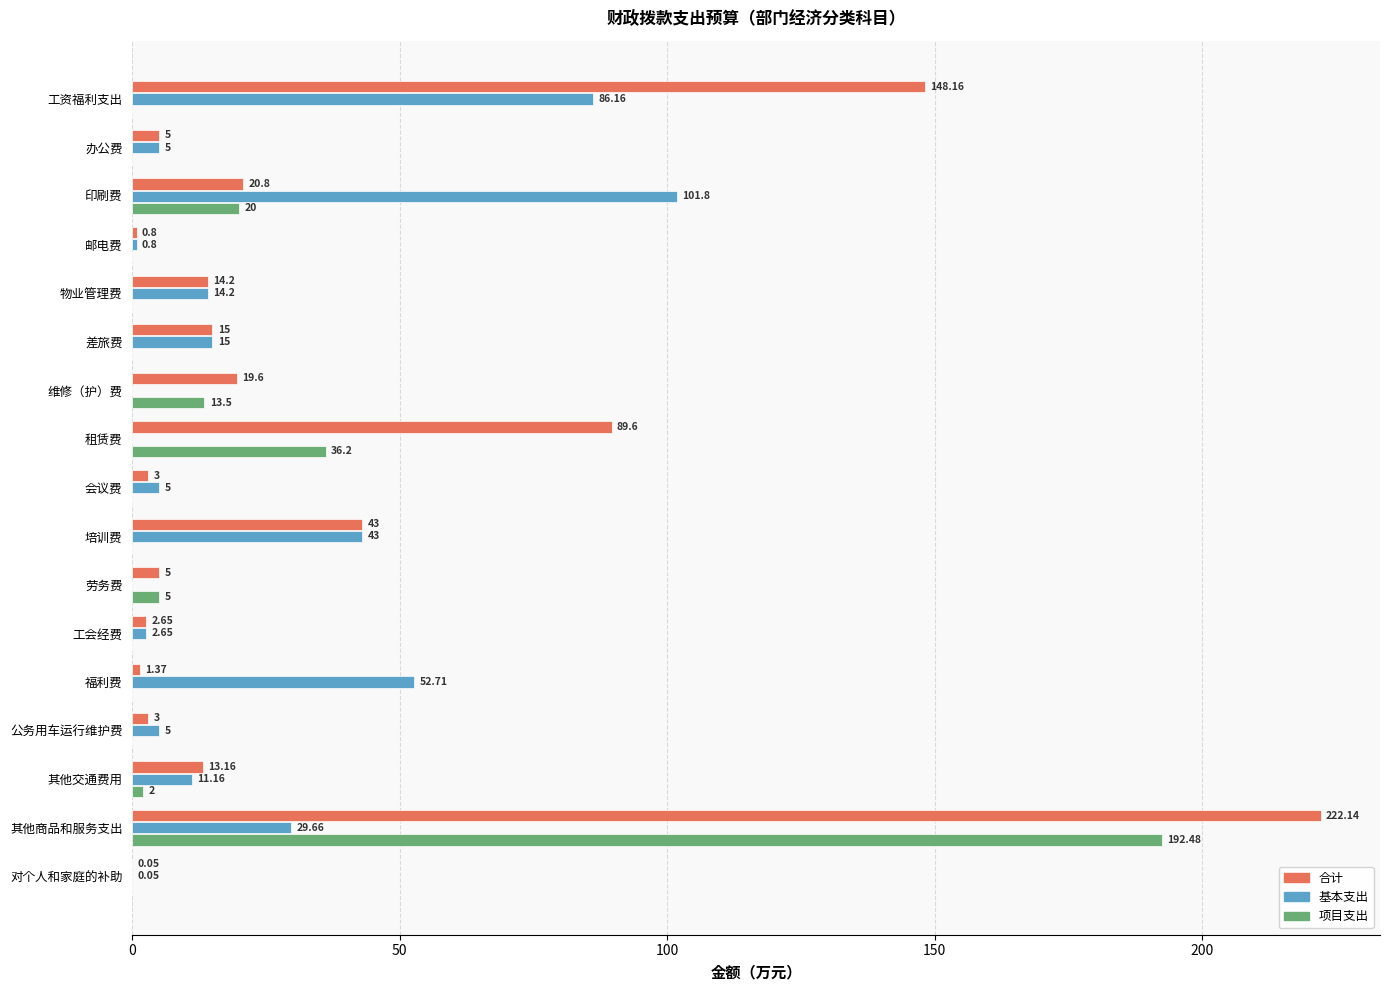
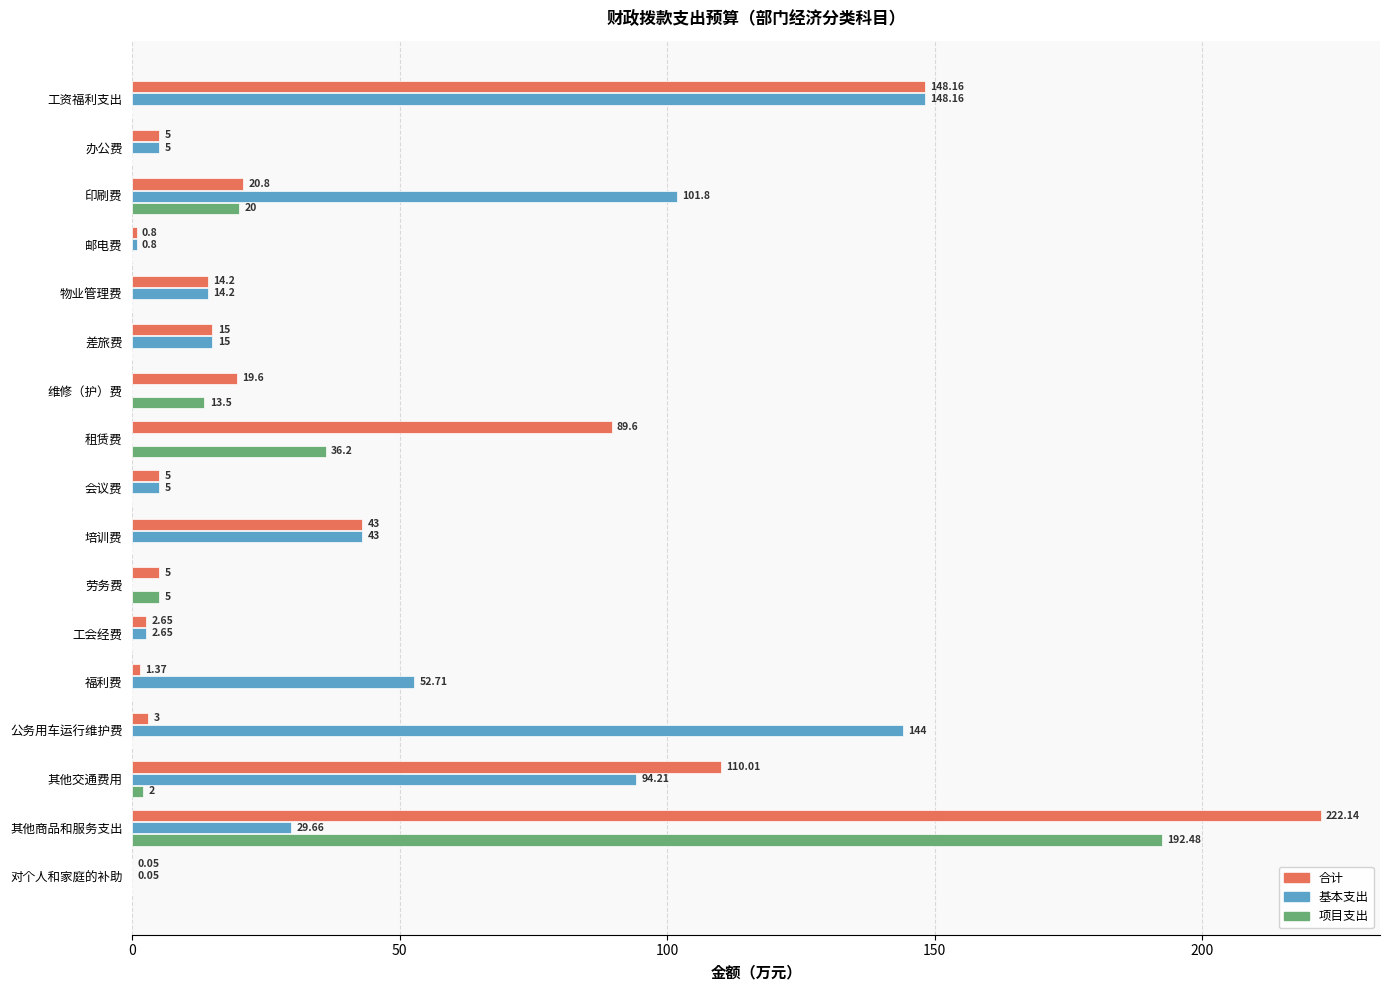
基本支出, 工资福利支出: 86.16 -> 148.16
合计, 会议费: 3 -> 5
基本支出, 公务用车运行维护费: 5 -> 144
合计, 其他交通费用: 13.16 -> 110.01
基本支出, 其他交通费用: 11.16 -> 94.21
